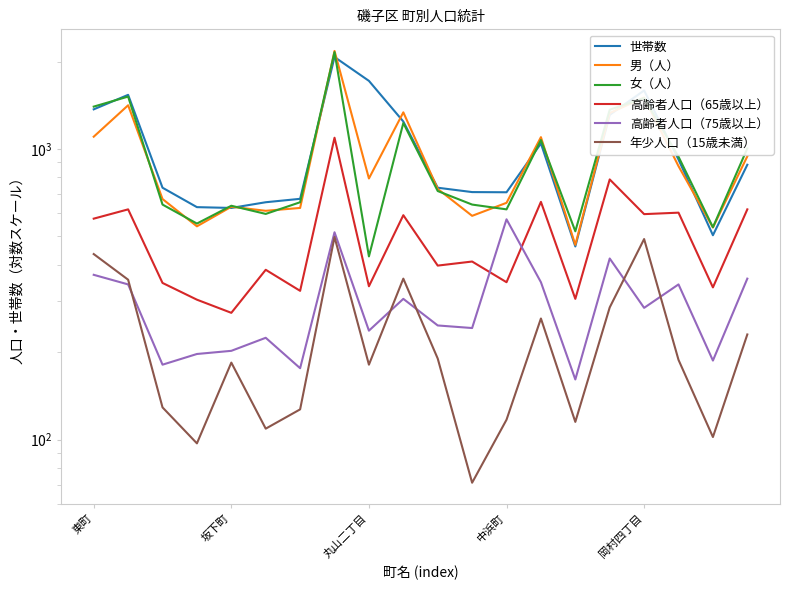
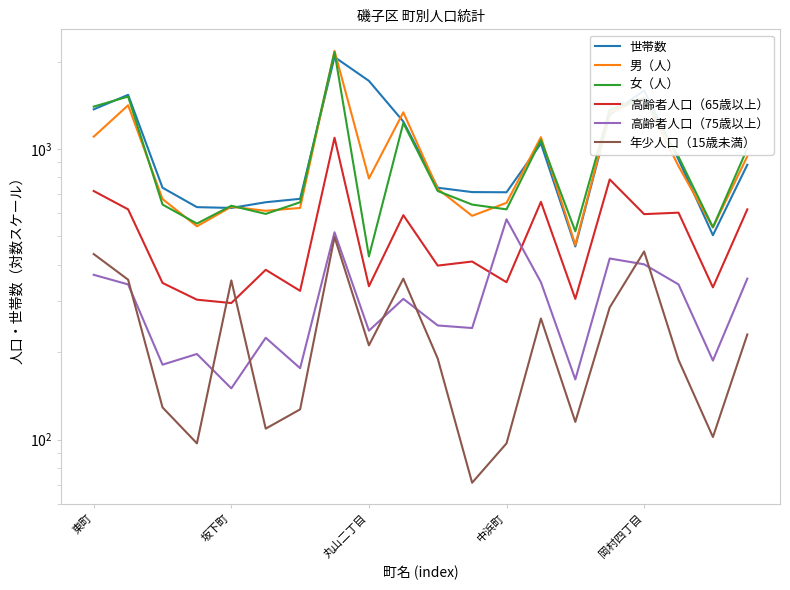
高齢者人口（65歳以上）, 東町: 580 -> 720
高齢者人口（65歳以上）, 坂下町: 270 -> 300
高齢者人口（75歳以上）, 坂下町: 200 -> 150
年少人口（15歳未満）, 坂下町: 180 -> 350
年少人口（15歳未満）, 丸山二丁目: 180 -> 210
年少人口（15歳未満）, 中浜町: 117 -> 97
高齢者人口（75歳以上）, 岡村四丁目: 280 -> 400
年少人口（15歳未満）, 岡村四丁目: 490 -> 440
